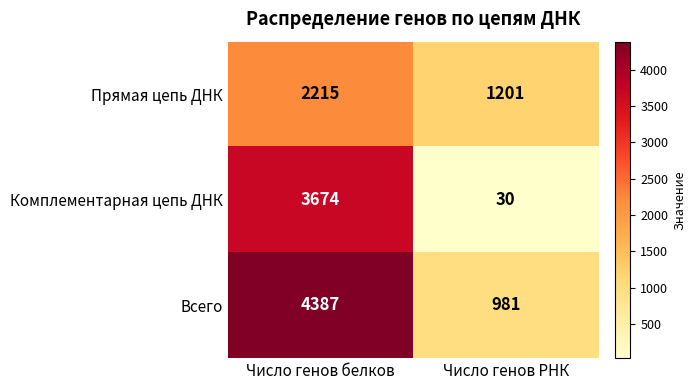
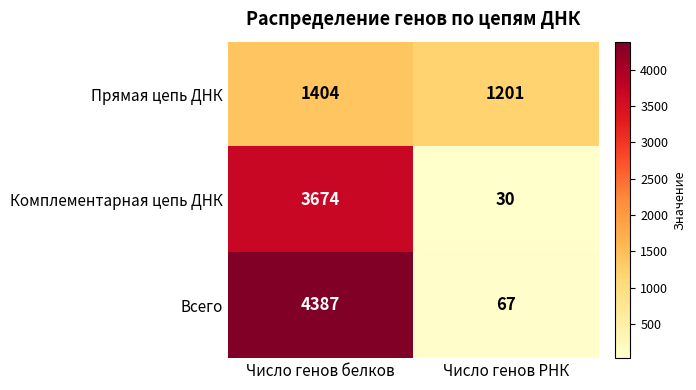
Прямая цепь ДНК, Число генов белков: 2215 -> 1404
Всего, Число генов РНК: 981 -> 67
